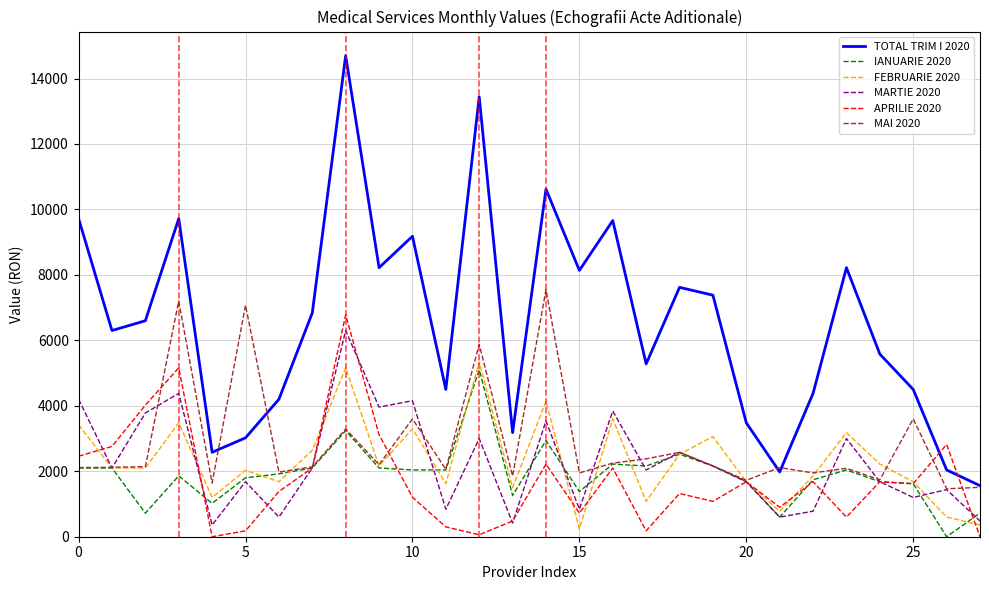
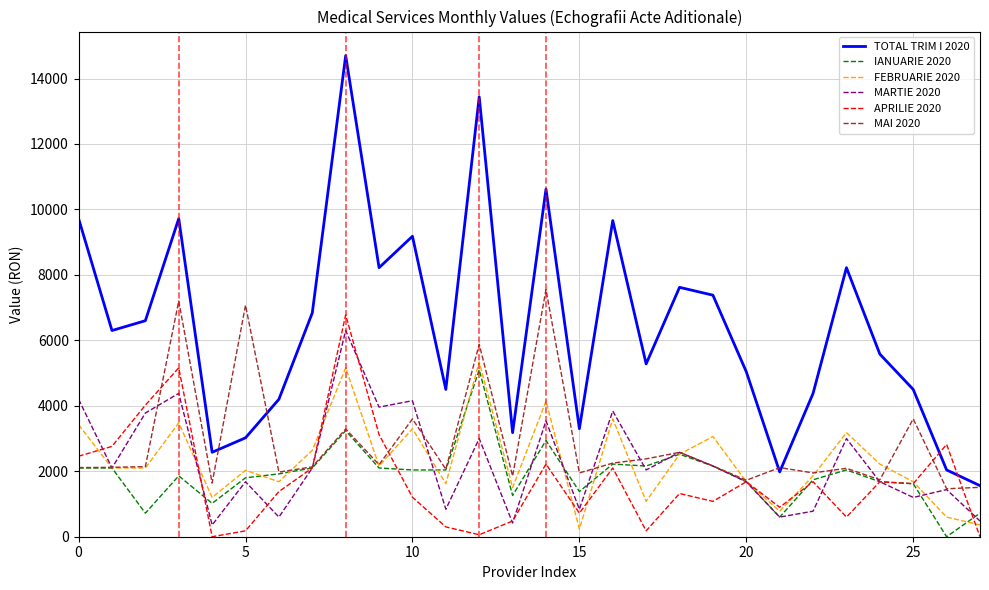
TOTAL TRIM I 2020, 15: 8100 -> 3300
TOTAL TRIM I 2020, 20: 3500 -> 5000
